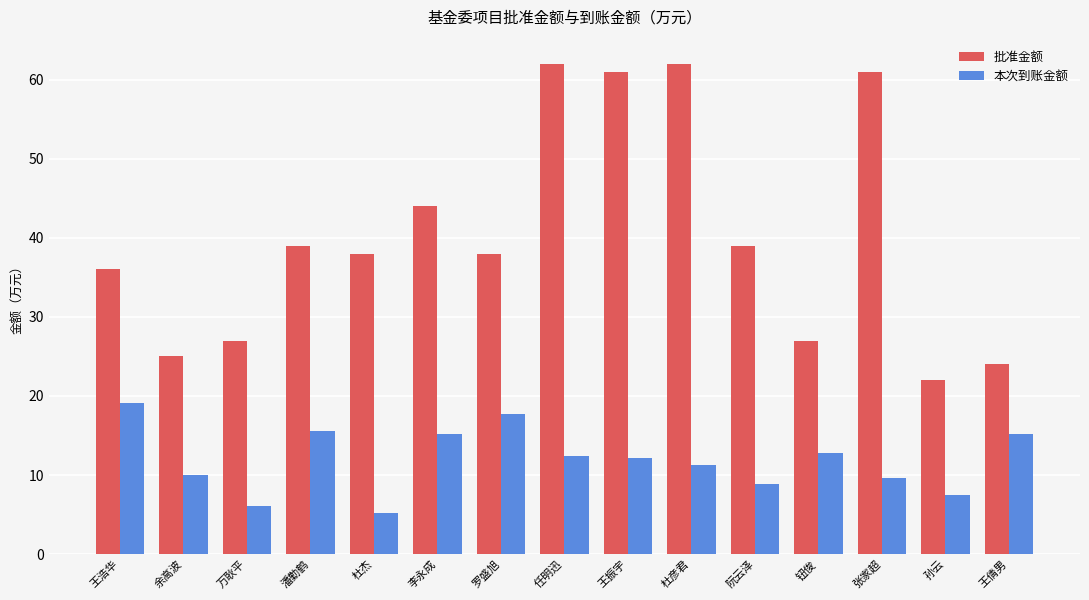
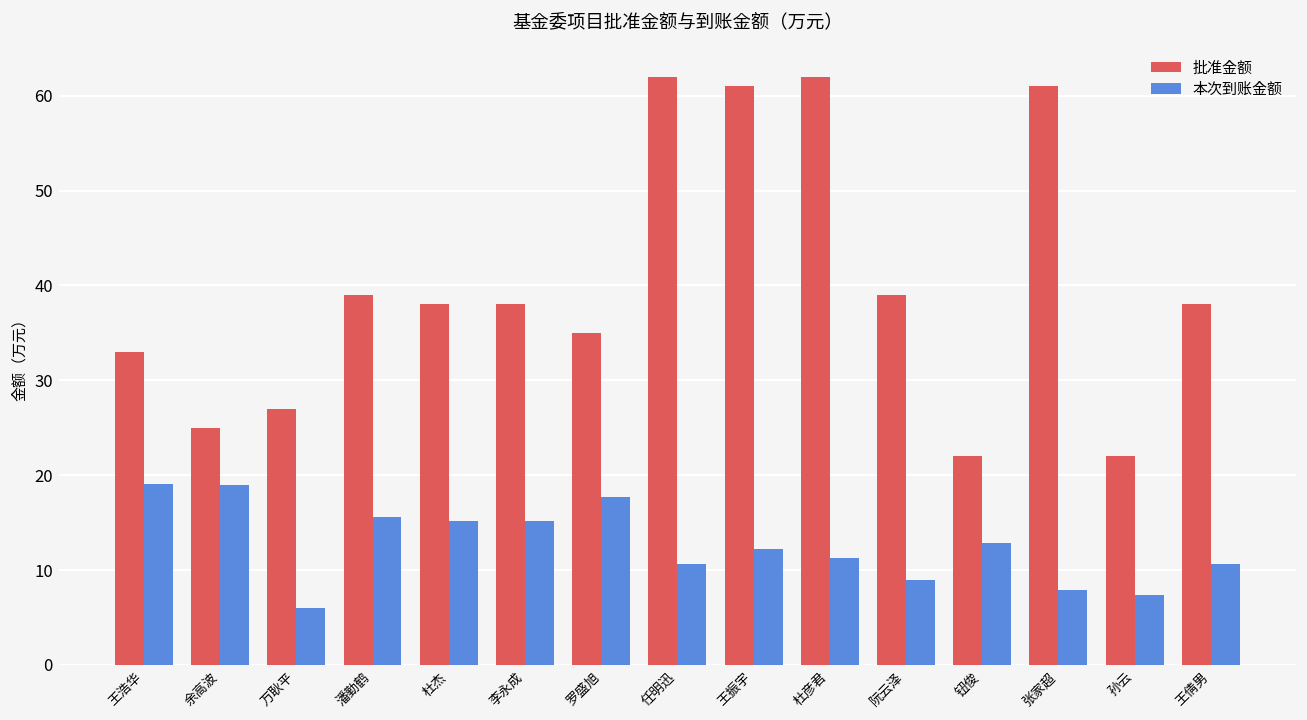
批准金额, 王浩华: 36 -> 33
本次到账金额, 余高波: 10 -> 19
本次到账金额, 杜杰: 5 -> 15
批准金额, 李永成: 44 -> 38
批准金额, 罗盛旭: 38 -> 35
本次到账金额, 任明迅: 12 -> 11
批准金额, 钮俊: 27 -> 22
本次到账金额, 张家超: 10 -> 8
批准金额, 王倩男: 24 -> 38
本次到账金额, 王倩男: 15 -> 11
